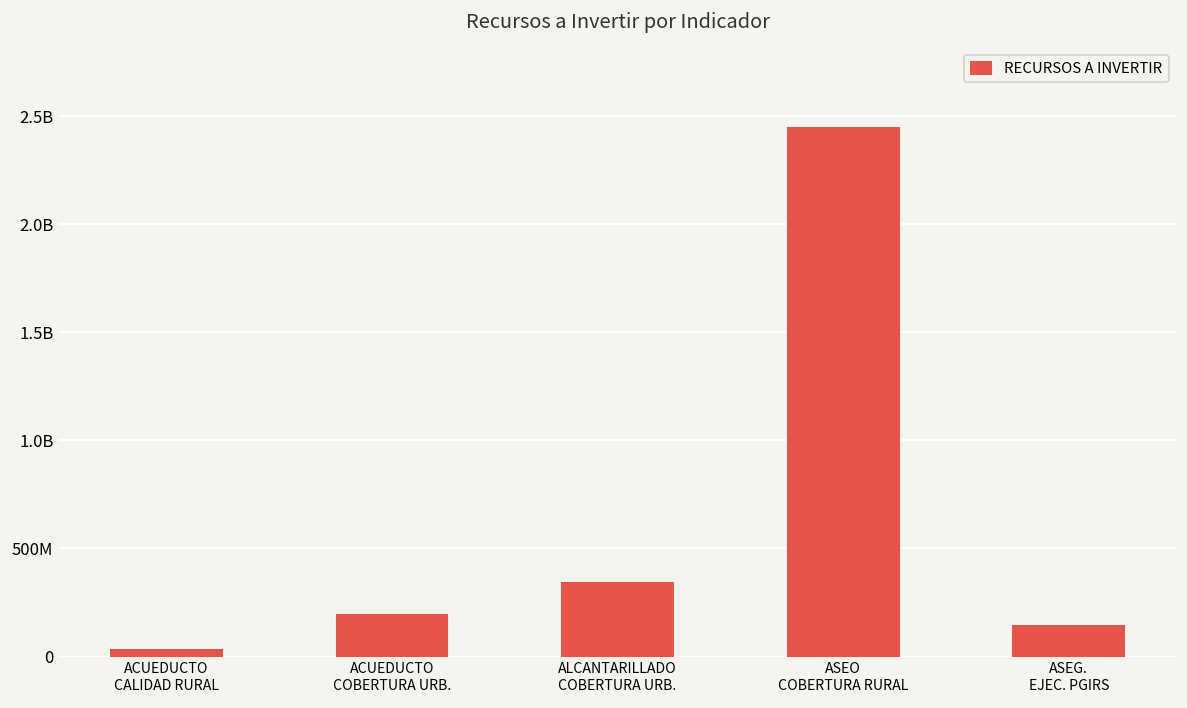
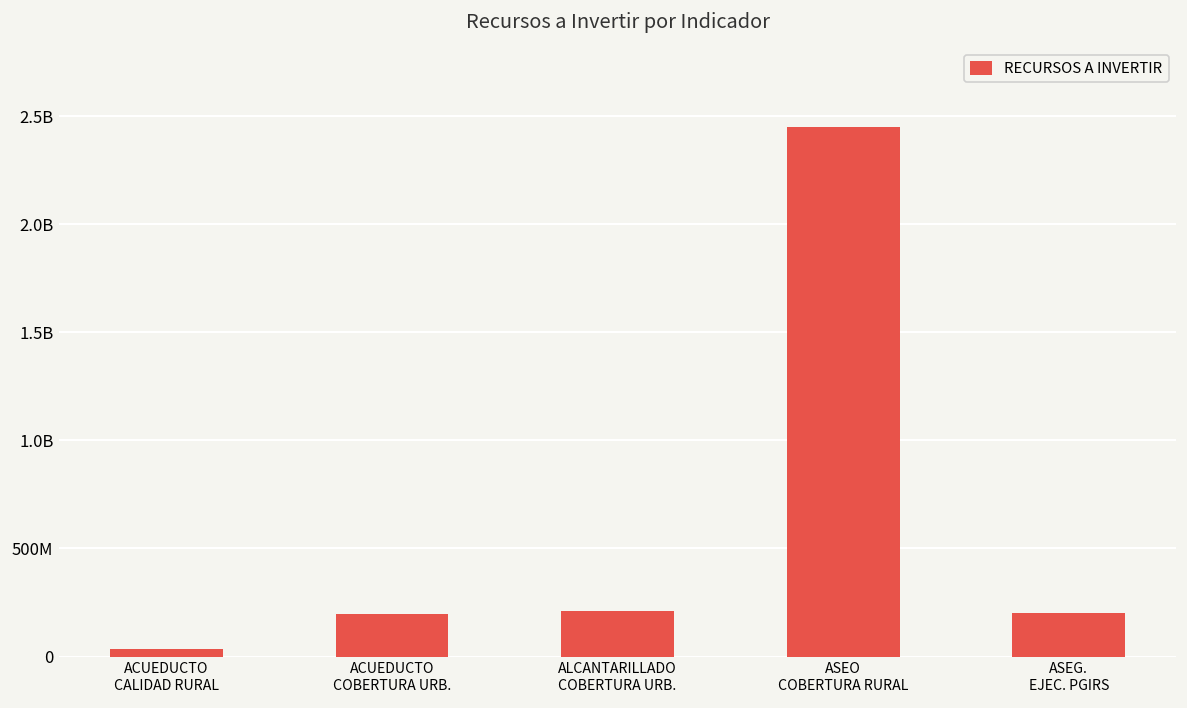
ALCANTARILLADO COBERTURA URB.: 340000000 -> 210000000
ASEG. EJEC. PGIRS: 150000000 -> 200000000
